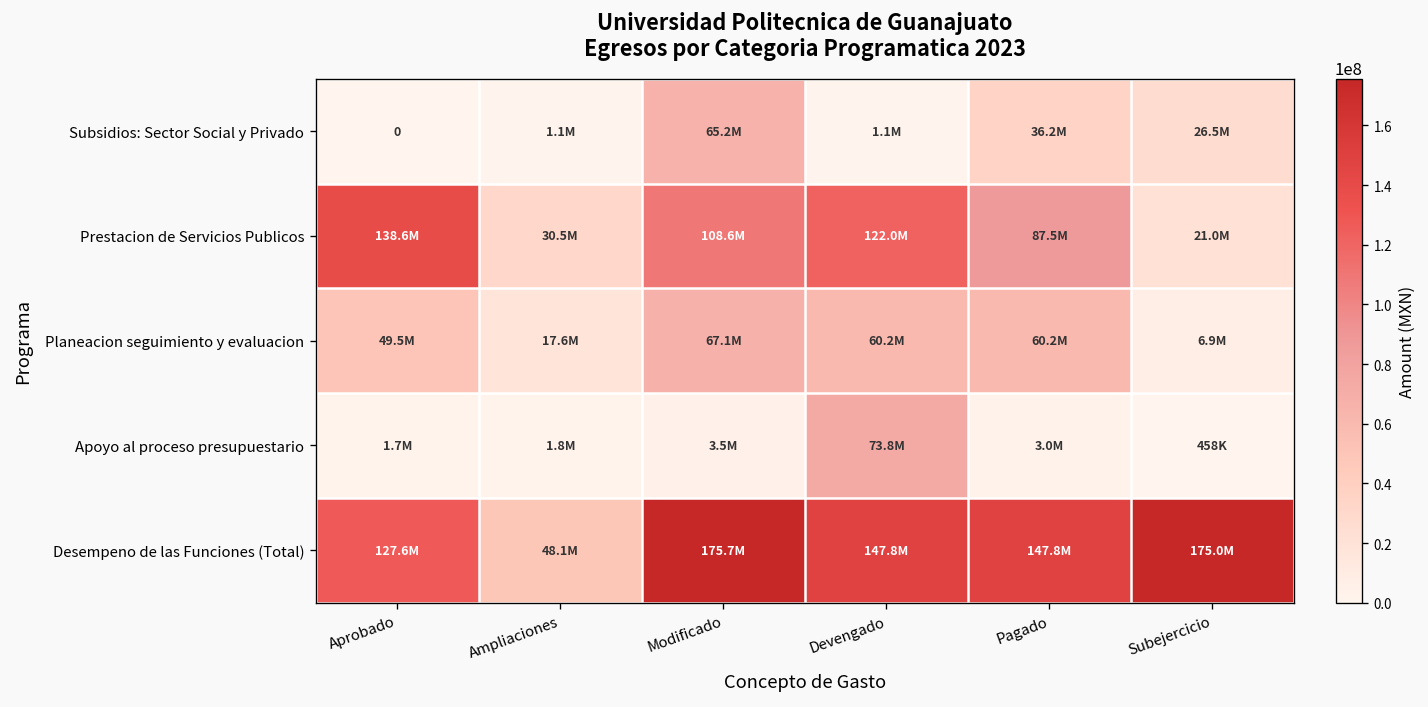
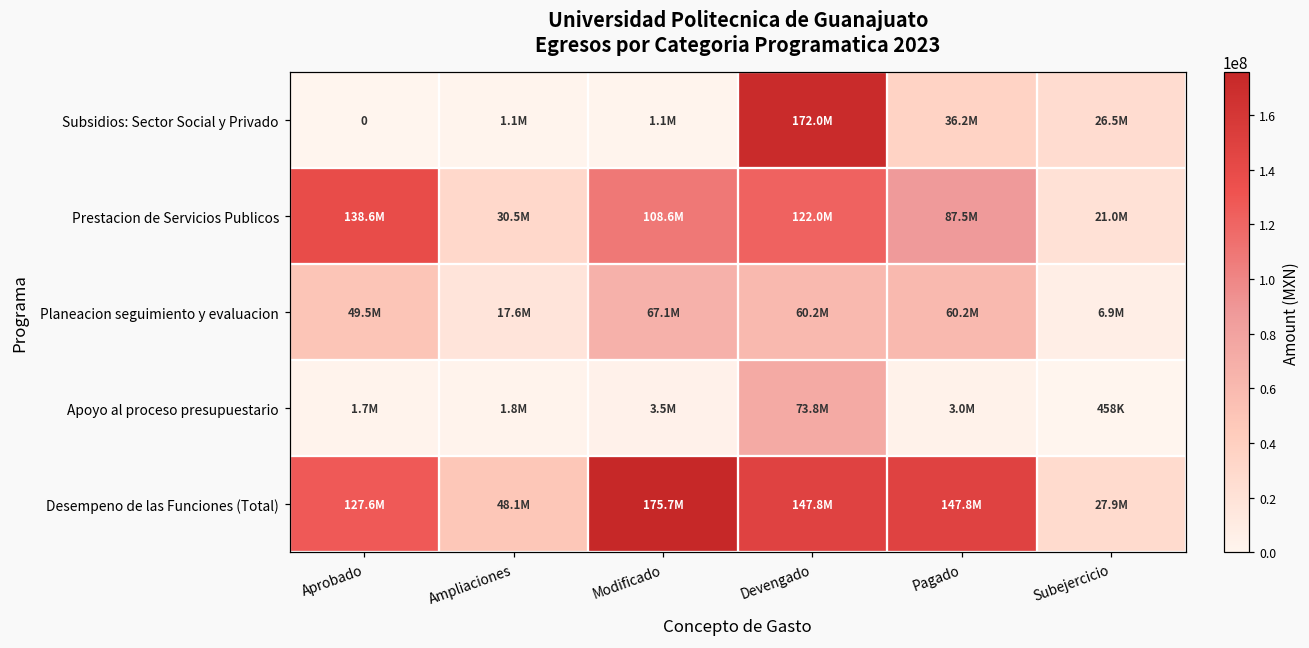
Subsidios: Sector Social y Privado, Modificado: 65.2M -> 1.1M
Subsidios: Sector Social y Privado, Devengado: 1.1M -> 172.0M
Desempeno de las Funciones (Total), Subejercicio: 175.0M -> 27.9M
